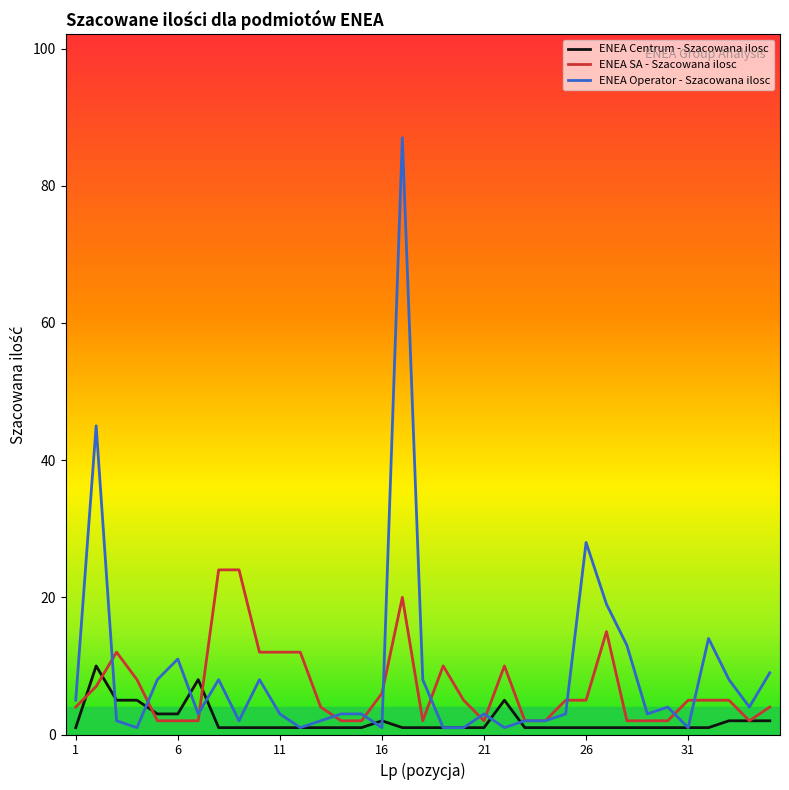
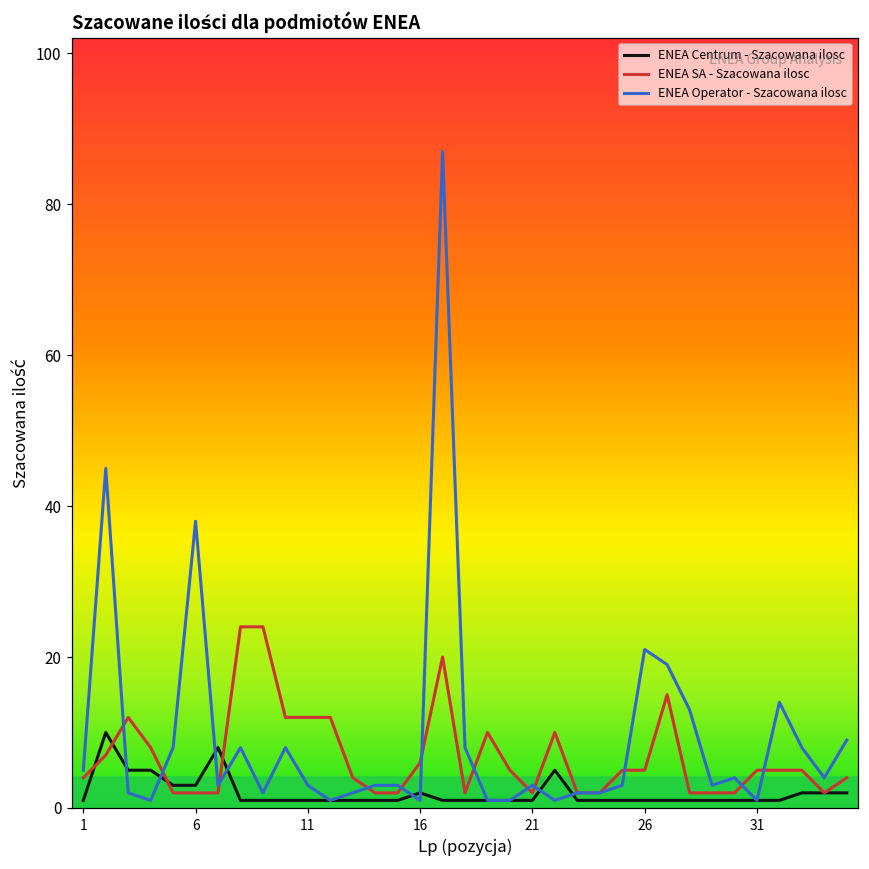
ENEA Operator - Szacowana ilosc, 6: 11 -> 38
ENEA Operator - Szacowana ilosc, 26: 28 -> 21
